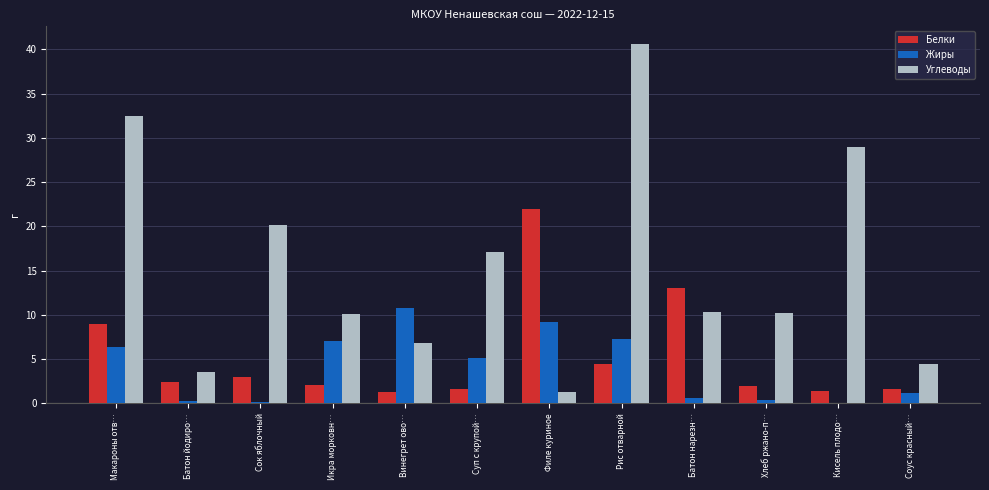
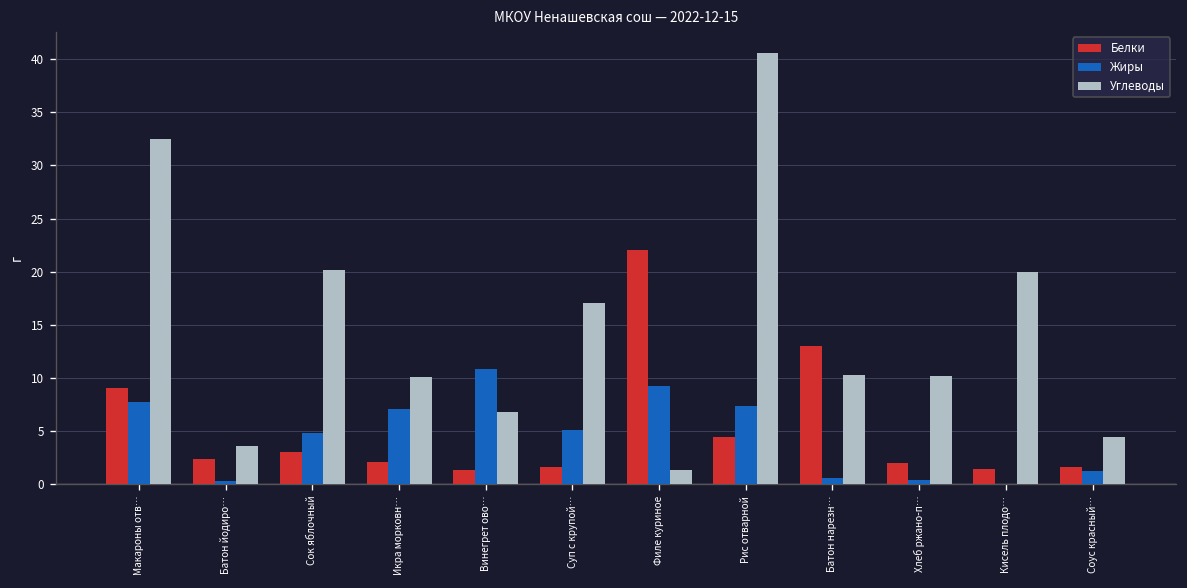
Жиры, Макароны отв…: 6 -> 8
Жиры, Сок яблочный: 0 -> 5
Углеводы, Кисель плодо…: 29 -> 20
